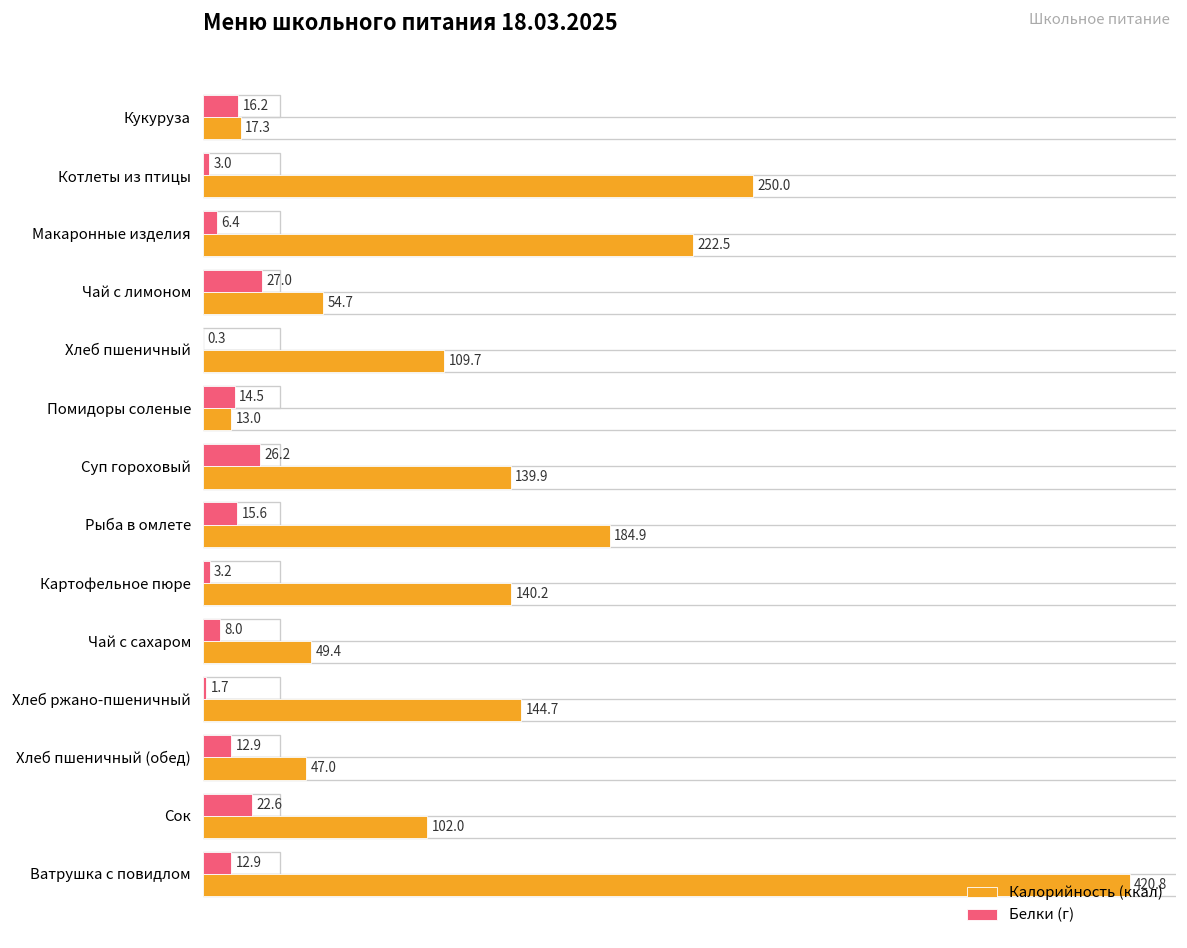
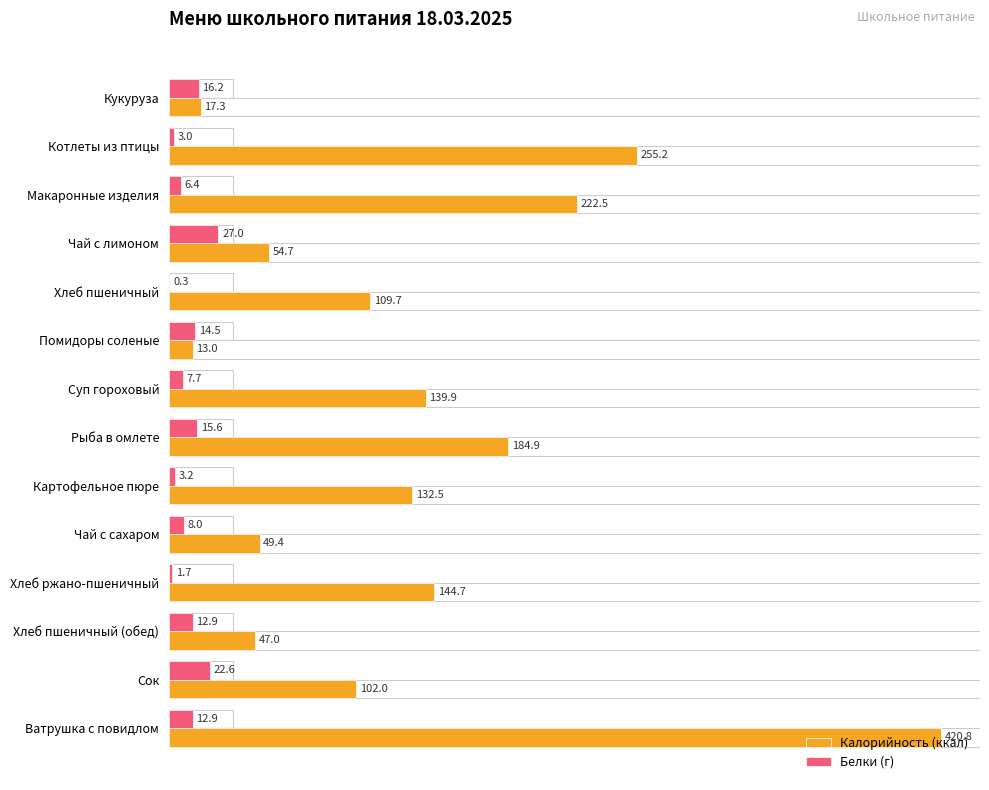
Калорийность (ккал), Котлеты из птицы: 250.0 -> 255.2
Белки (г), Суп гороховый: 26.2 -> 7.7
Калорийность (ккал), Картофельное пюре: 140.2 -> 132.5
